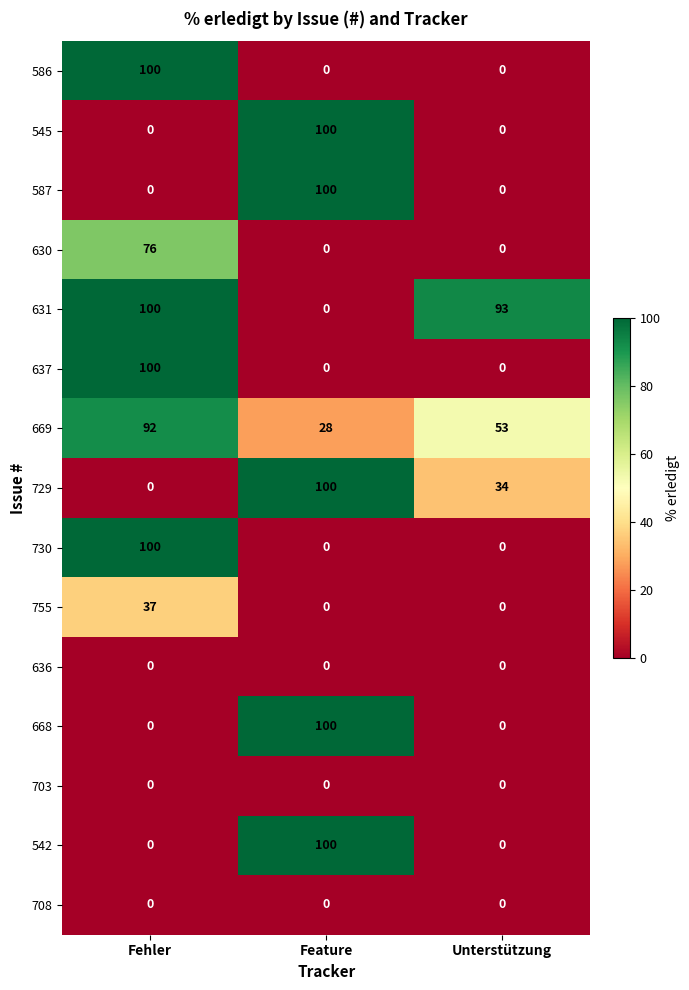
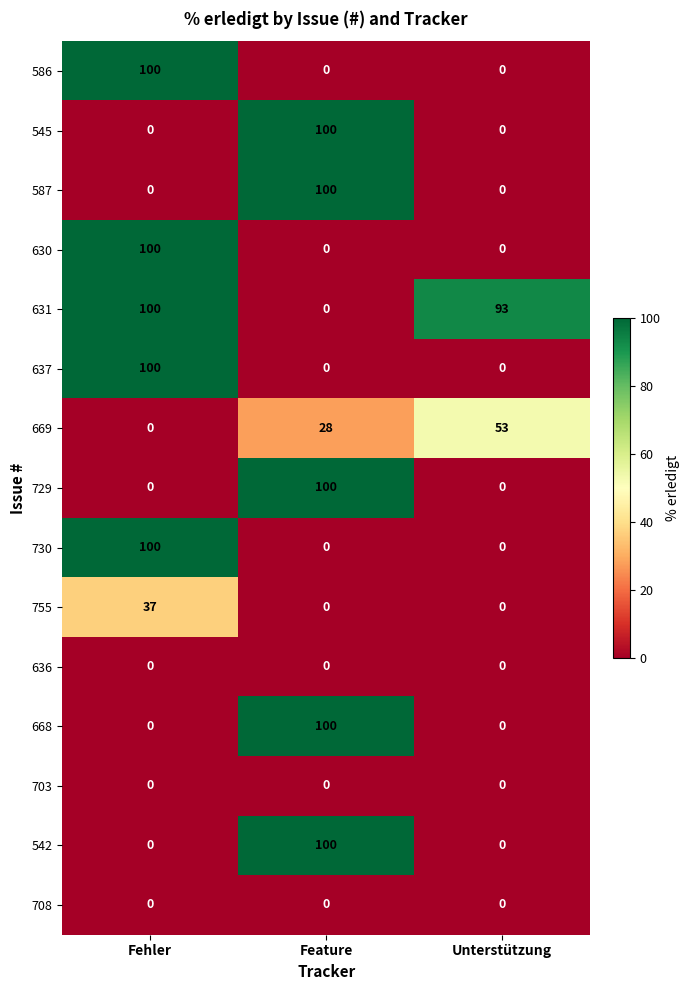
630, Fehler: 76 -> 100
669, Fehler: 92 -> 0
729, Unterstützung: 34 -> 0
